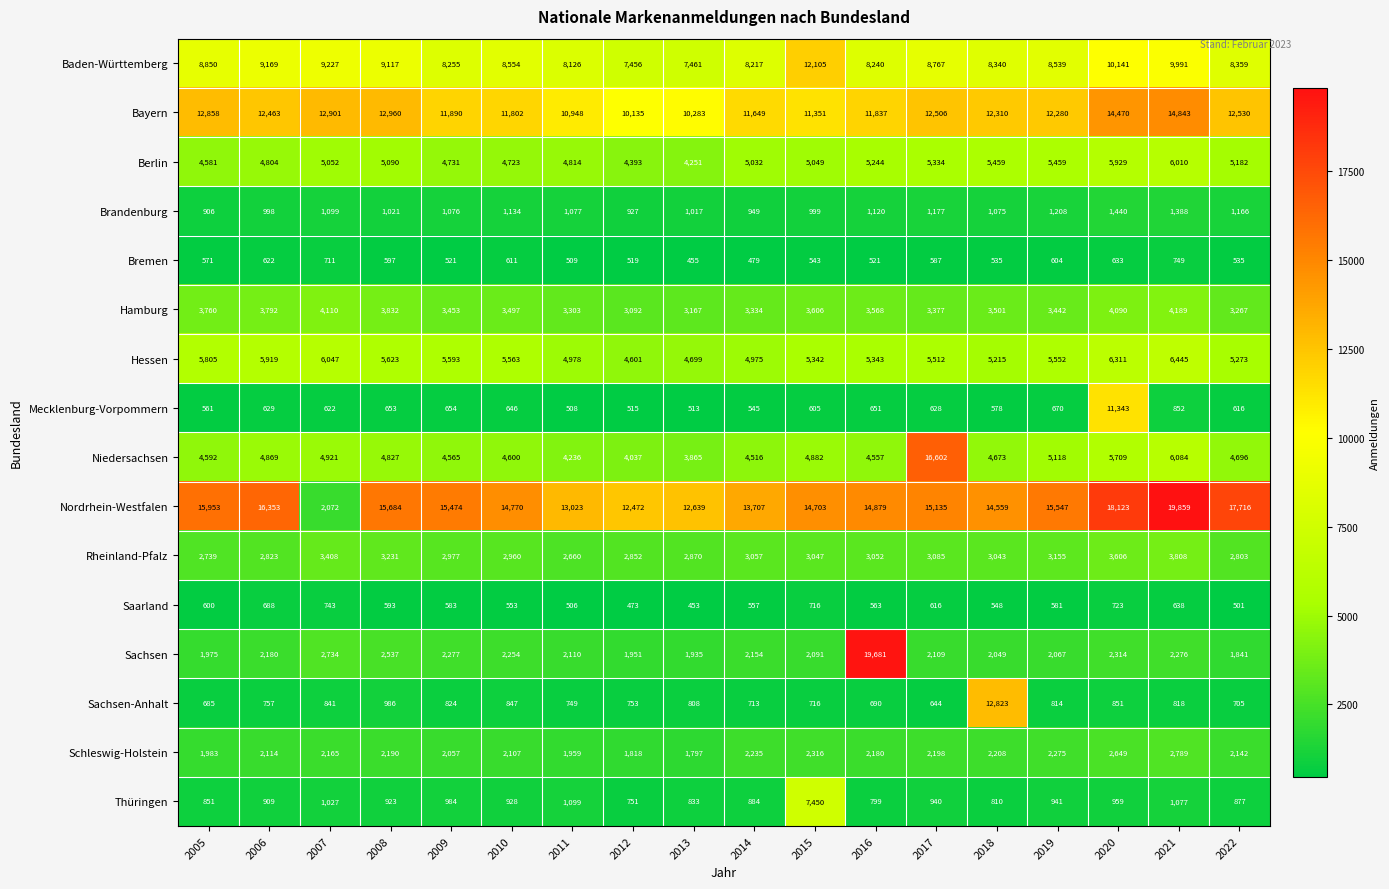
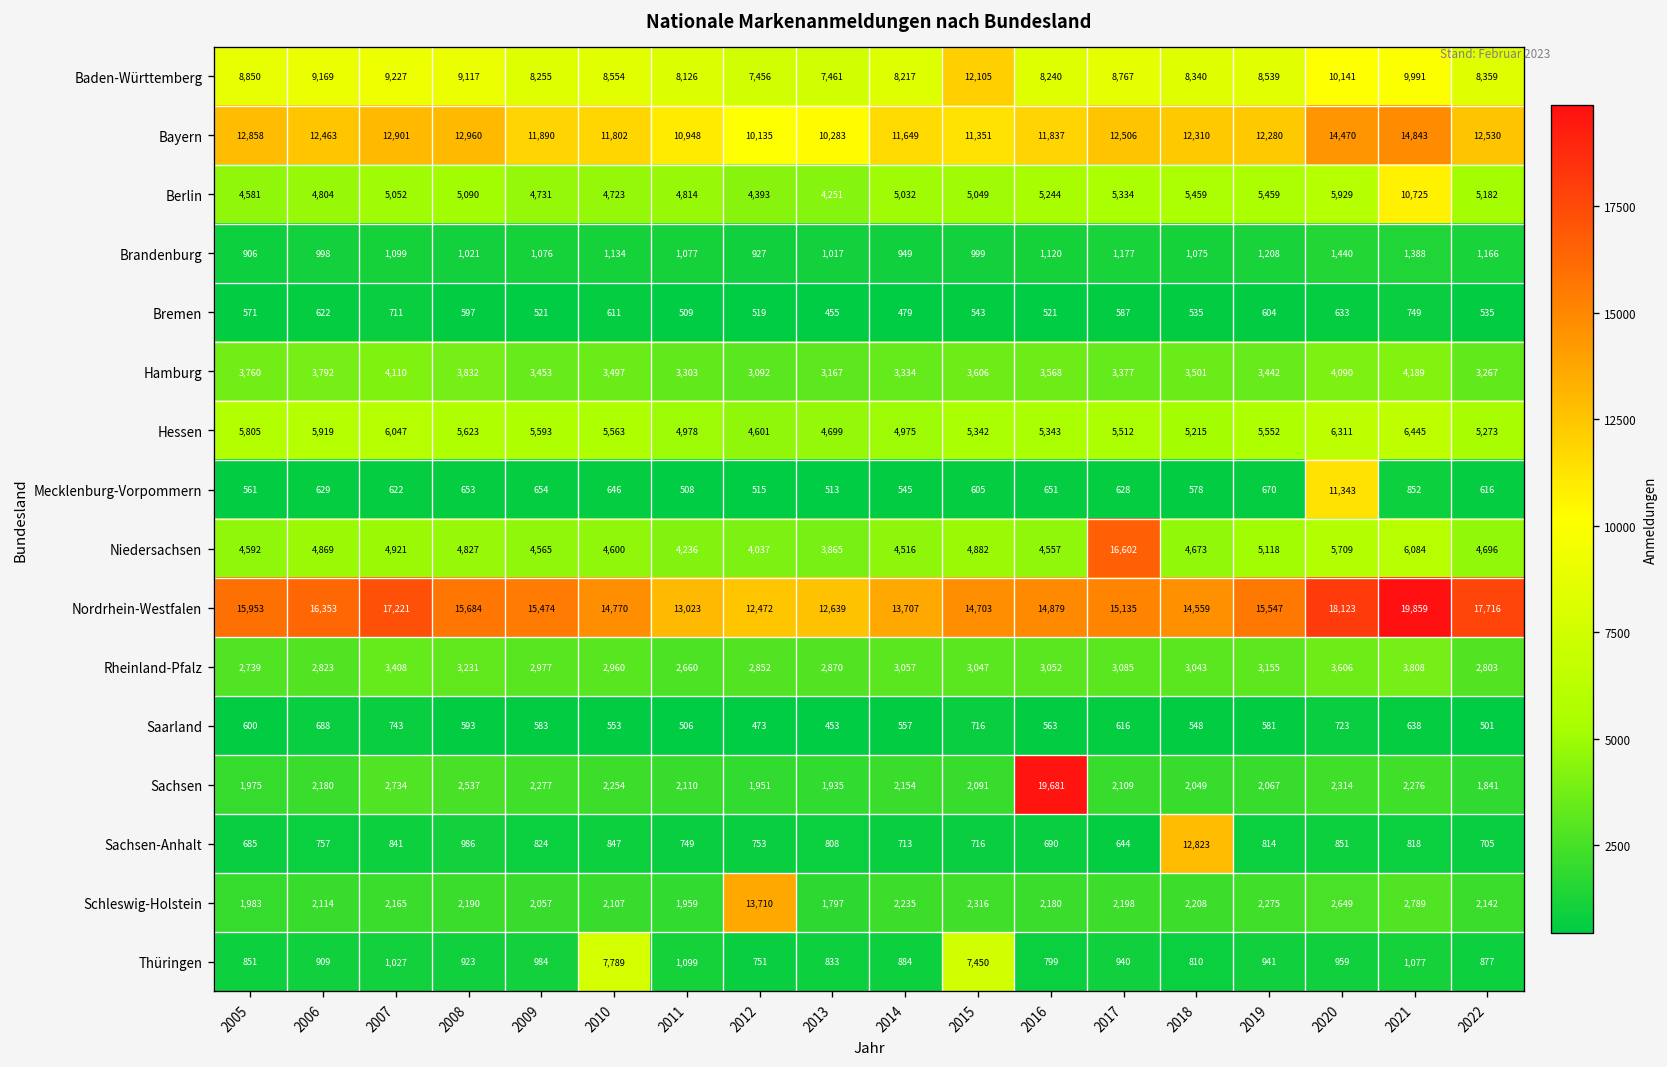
Berlin, 2021: 6,010 -> 10,725
Nordrhein-Westfalen, 2007: 2,072 -> 17,221
Schleswig-Holstein, 2012: 1,818 -> 13,710
Thüringen, 2010: 928 -> 7,789
